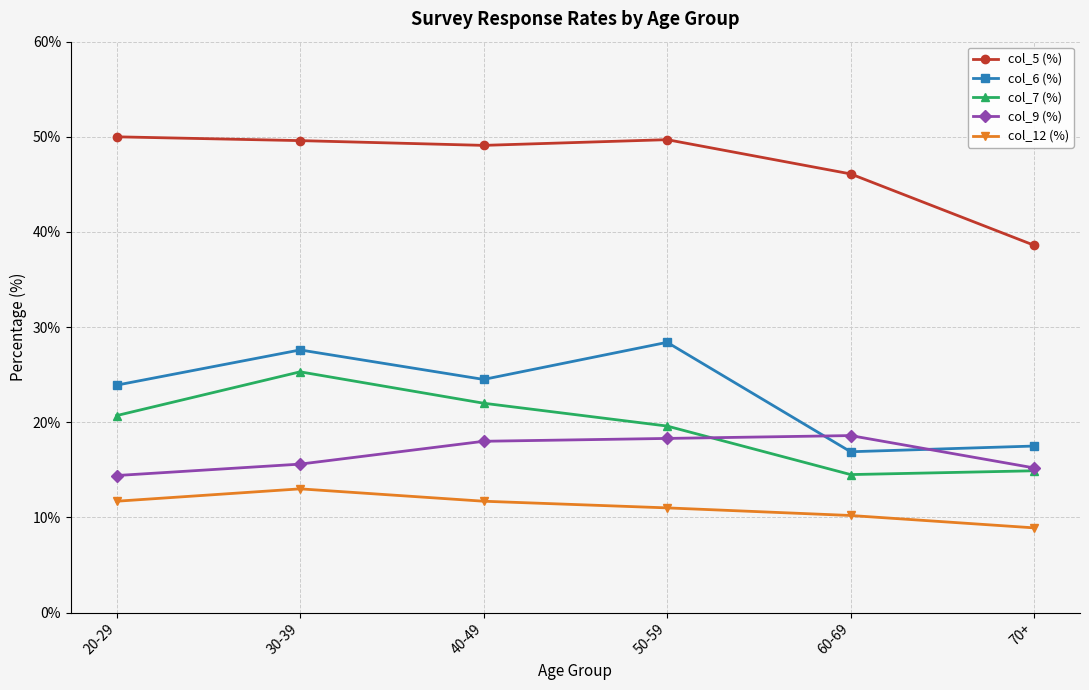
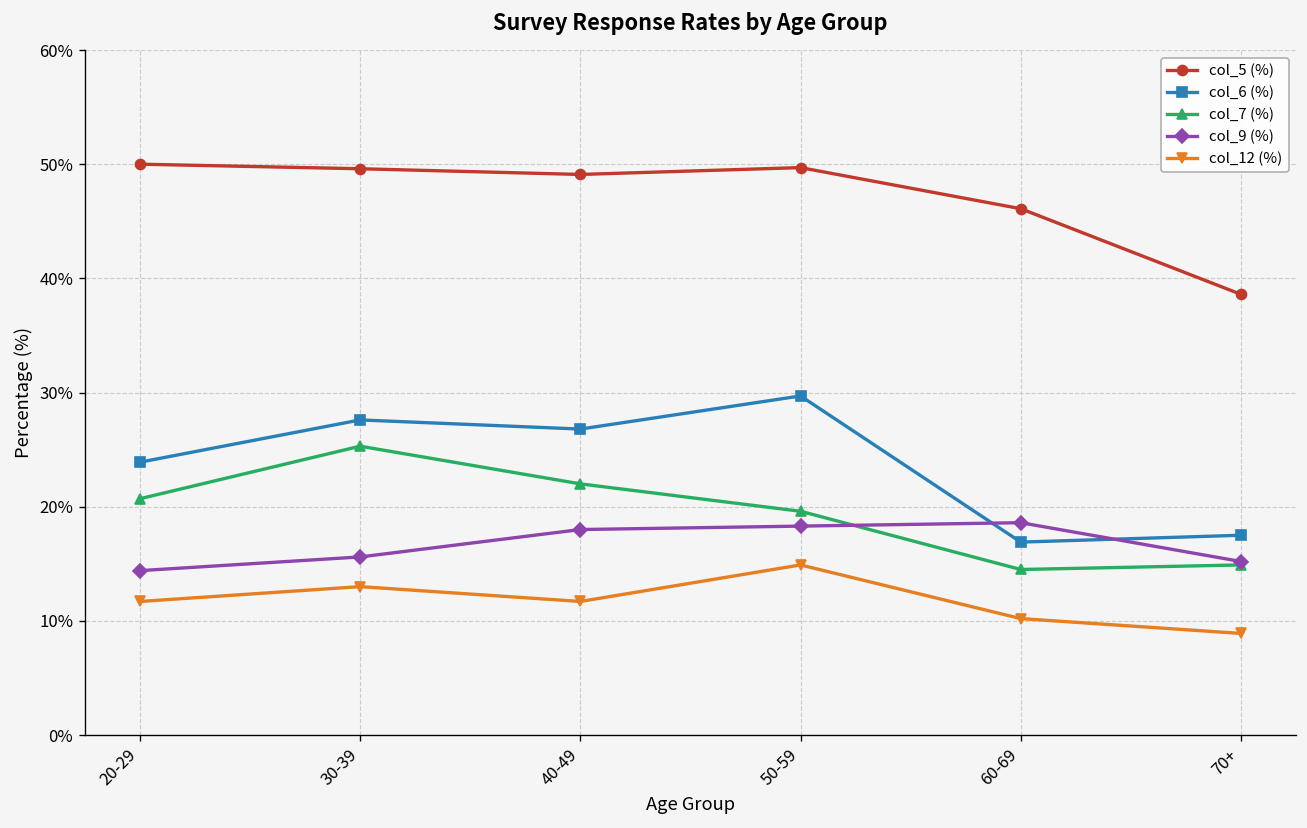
col_6 (%), 40-49: 25% -> 27%
col_6 (%), 50-59: 28% -> 30%
col_12 (%), 50-59: 11% -> 15%
